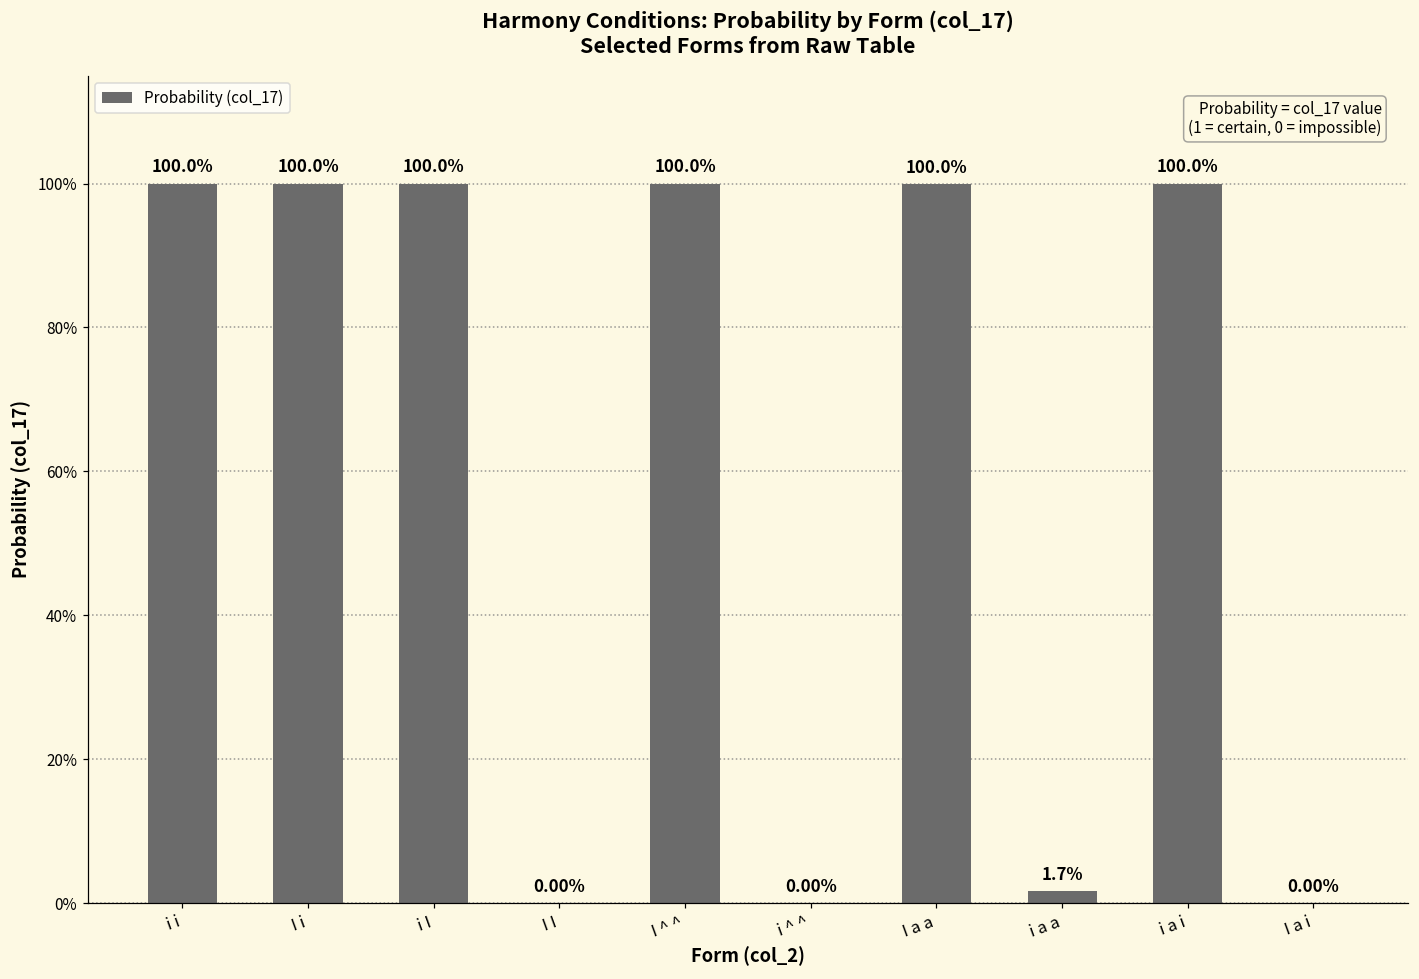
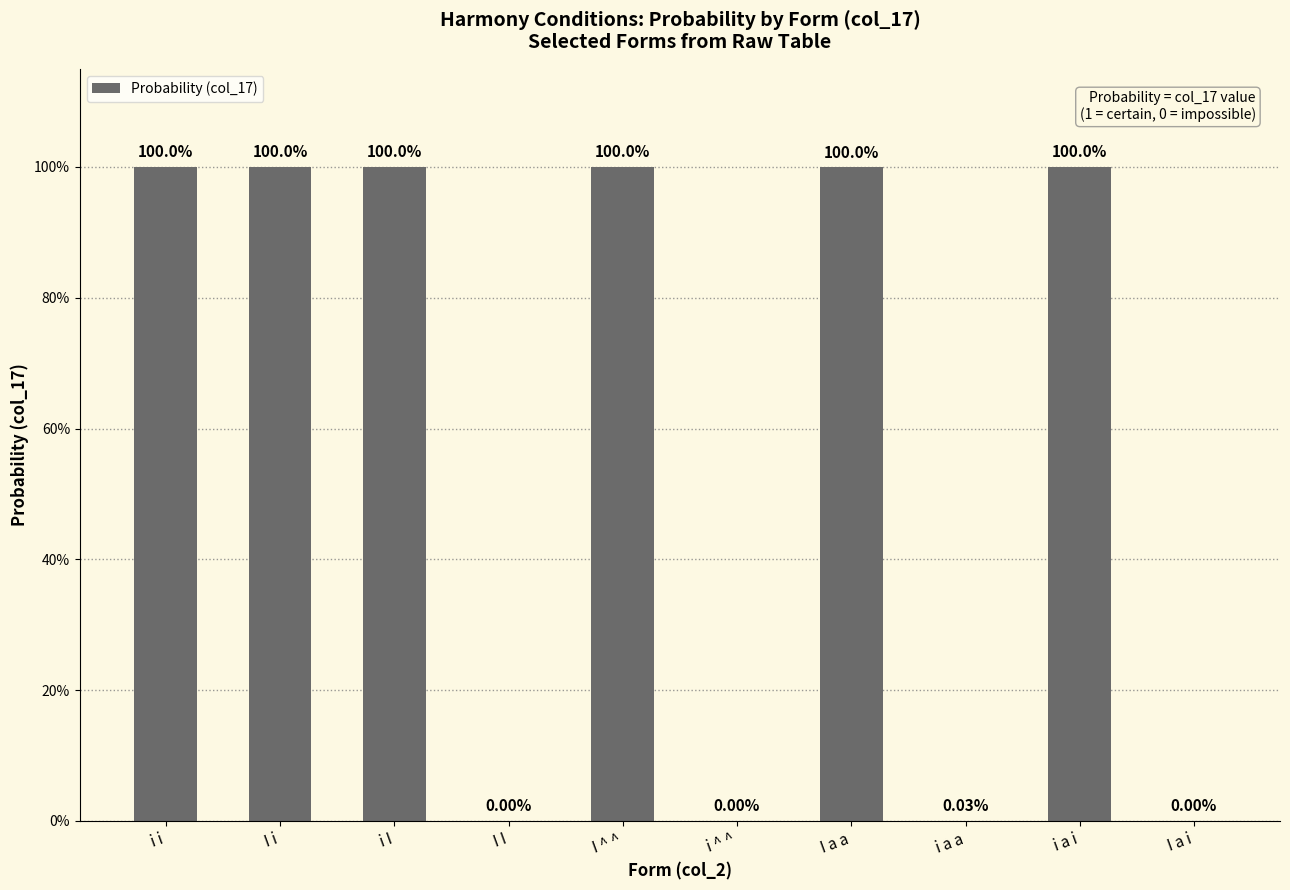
i a a: 1.7% -> 0.03%
